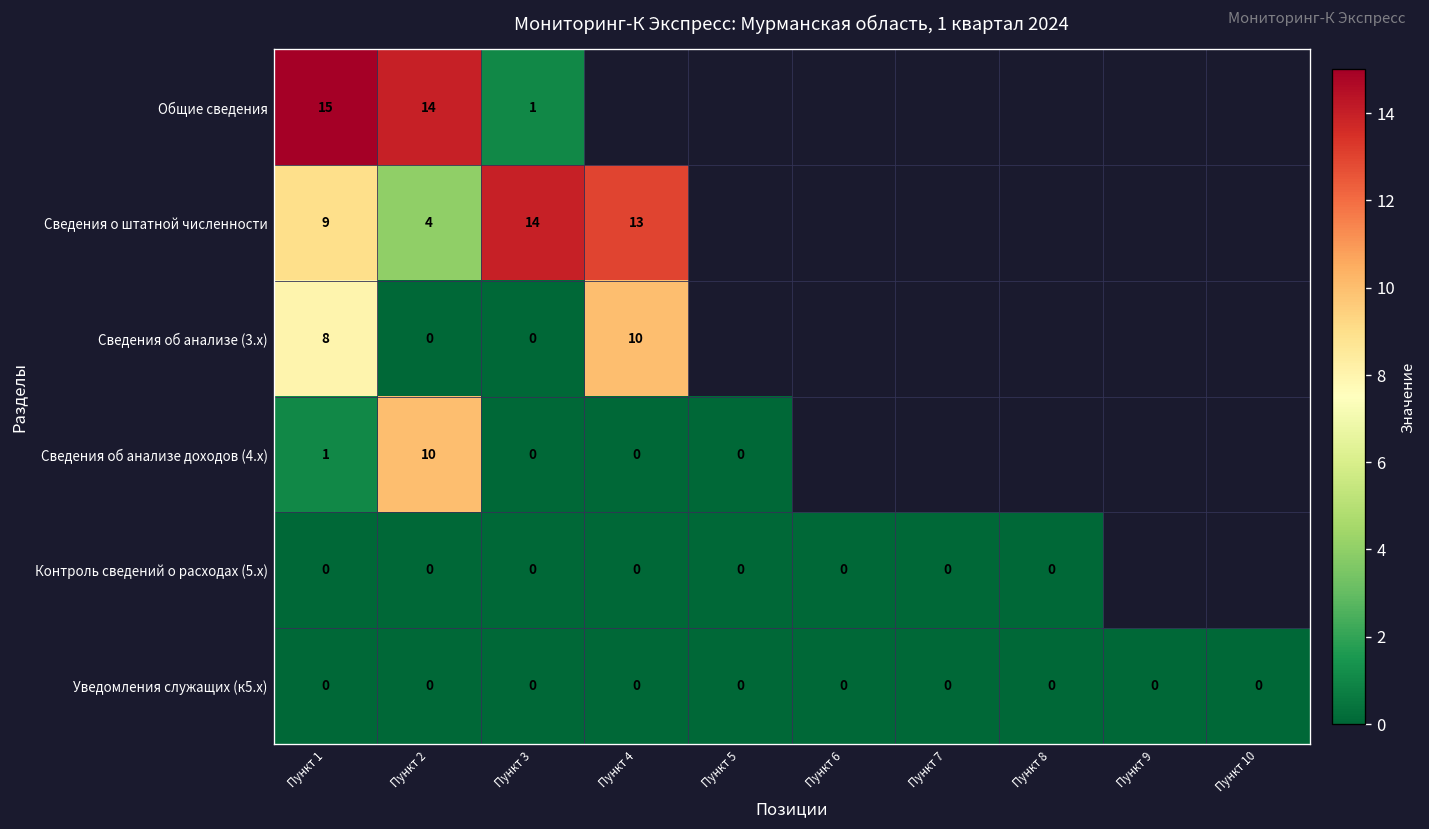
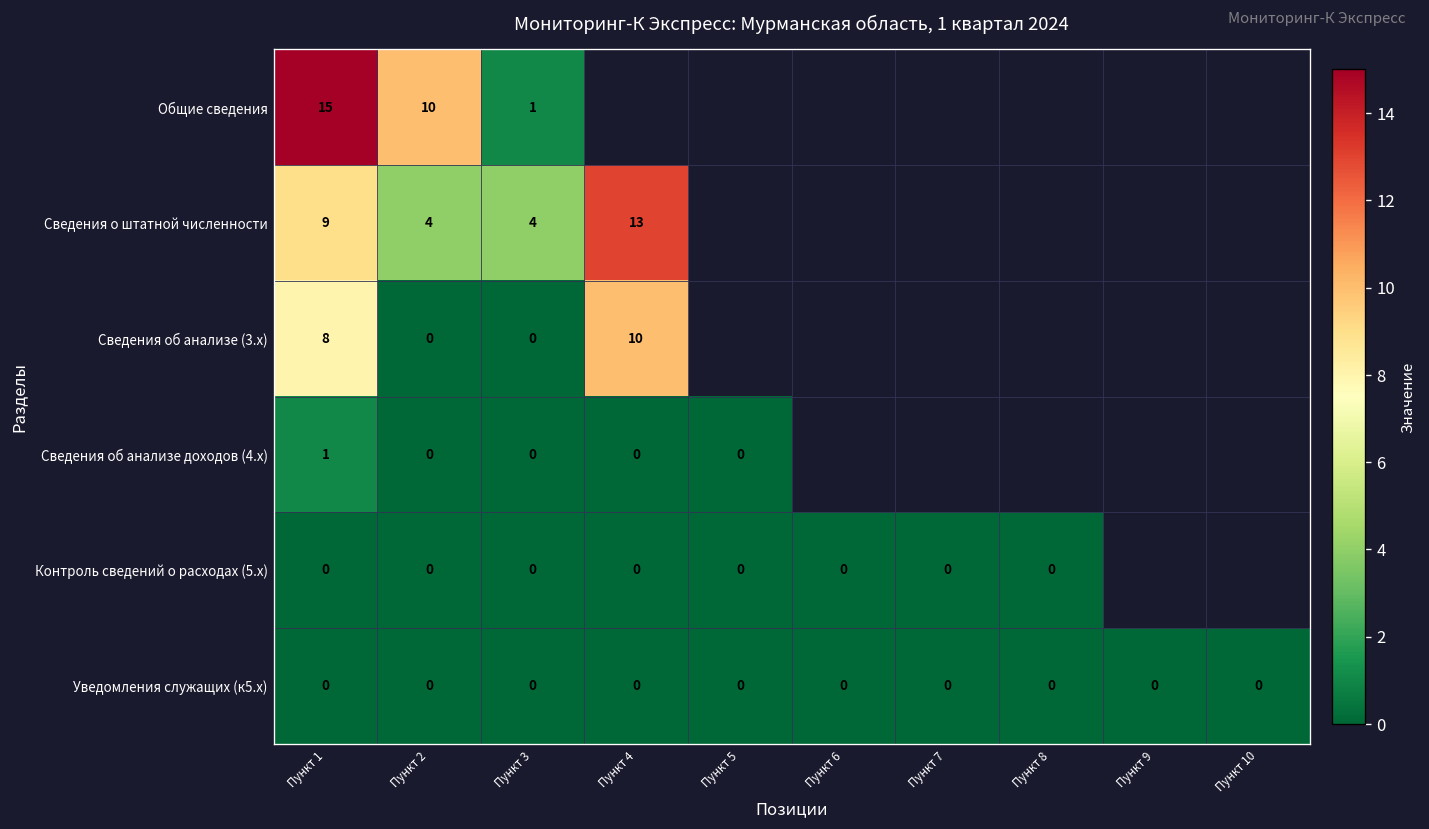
Общие сведения, Пункт 2: 14 -> 10
Сведения о штатной численности, Пункт 3: 14 -> 4
Сведения об анализе доходов (4.x), Пункт 2: 10 -> 0
